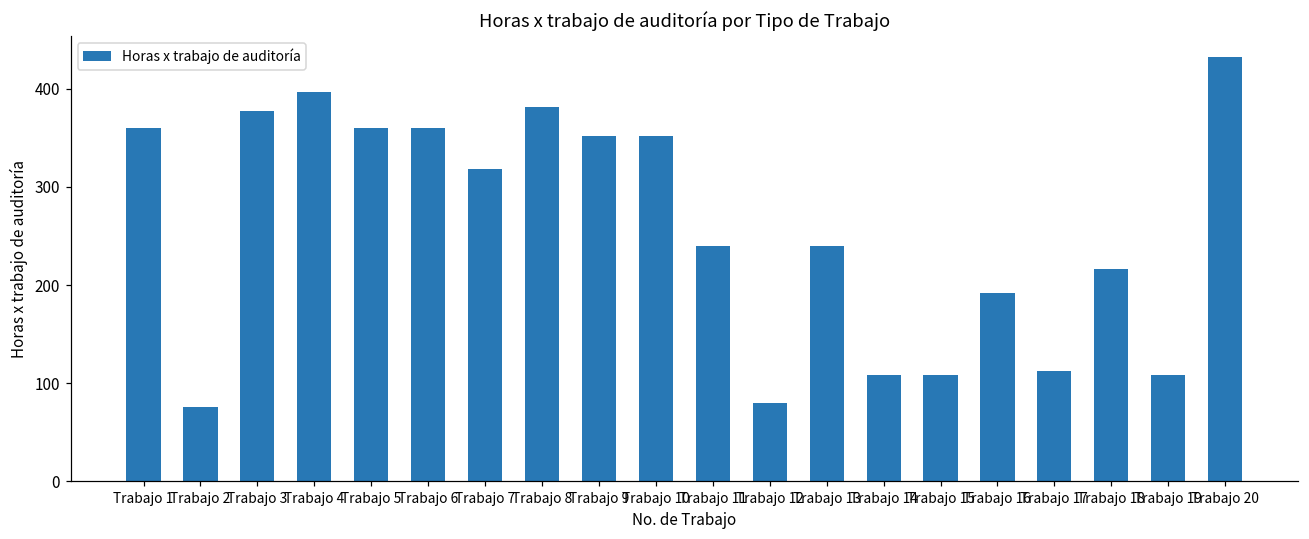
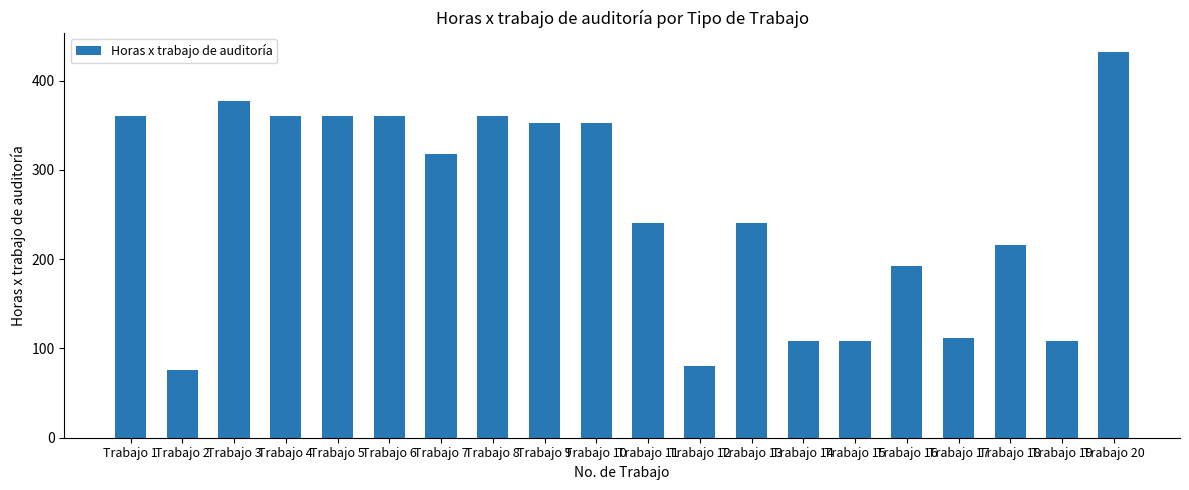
Trabajo 4: 400 -> 360
Trabajo 8: 380 -> 360
